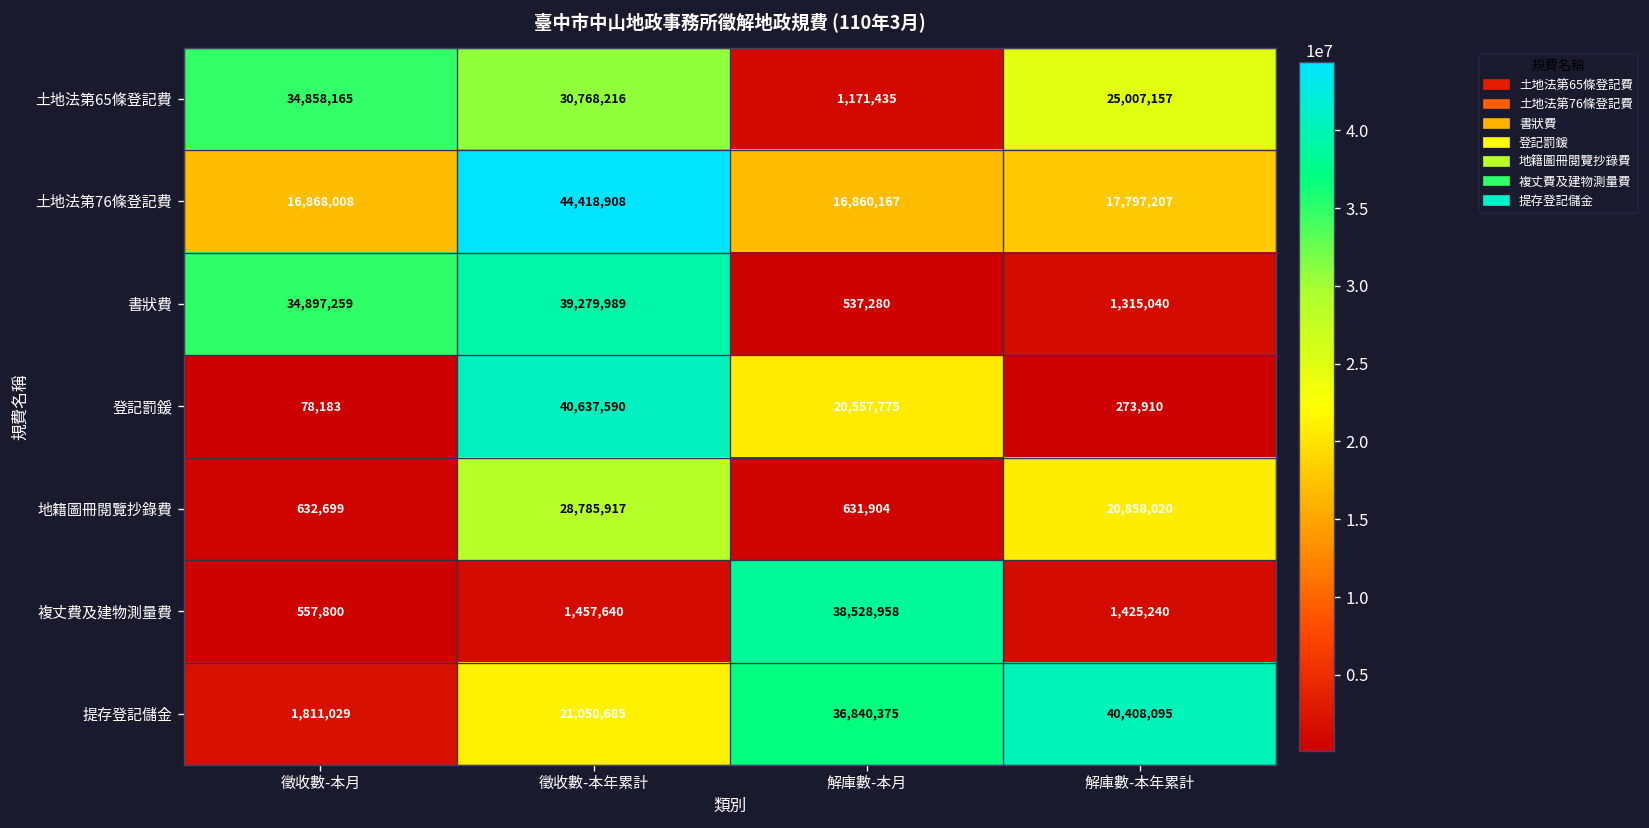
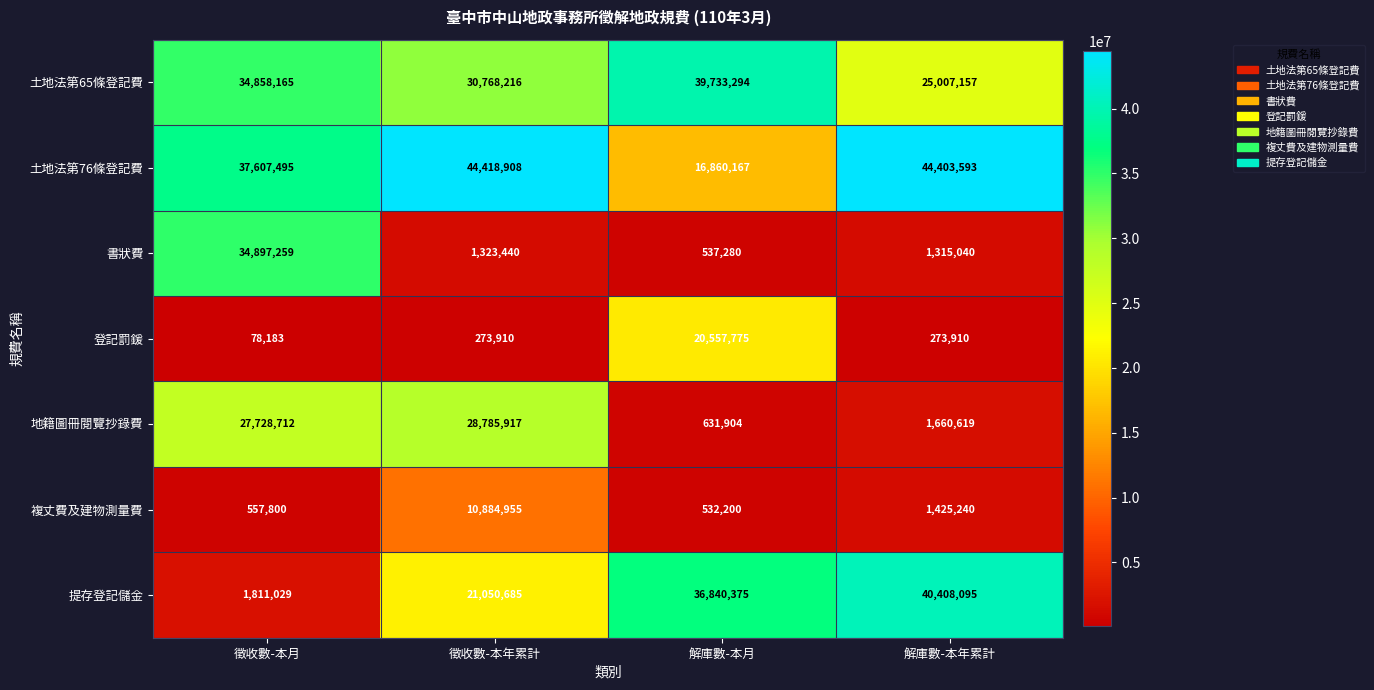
土地法第65條登記費, 解庫數-本月: 1,171,435 -> 39,733,294
土地法第76條登記費, 徵收數-本月: 16,868,008 -> 37,607,495
土地法第76條登記費, 解庫數-本年累計: 17,797,207 -> 44,403,593
書狀費, 徵收數-本年累計: 39,279,989 -> 1,323,440
登記罰鍰, 徵收數-本年累計: 40,637,590 -> 273,910
地籍圖冊閱覽抄錄費, 徵收數-本月: 632,699 -> 27,728,712
地籍圖冊閱覽抄錄費, 解庫數-本年累計: 20,858,020 -> 1,660,619
複丈費及建物測量費, 徵收數-本年累計: 1,457,640 -> 10,884,955
複丈費及建物測量費, 解庫數-本月: 38,528,958 -> 532,200
